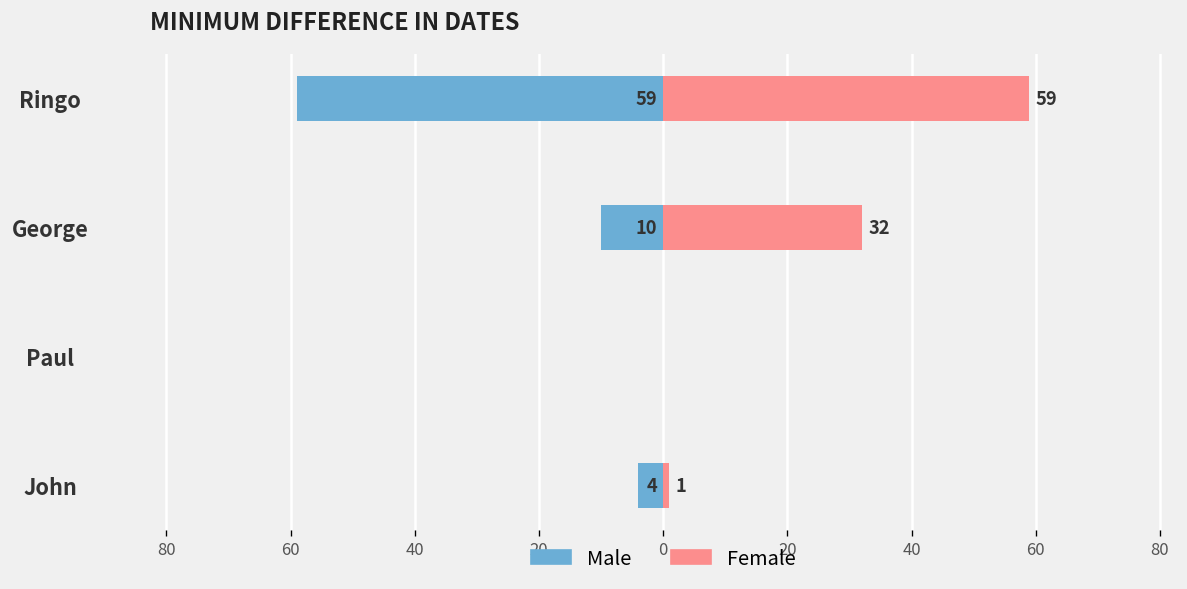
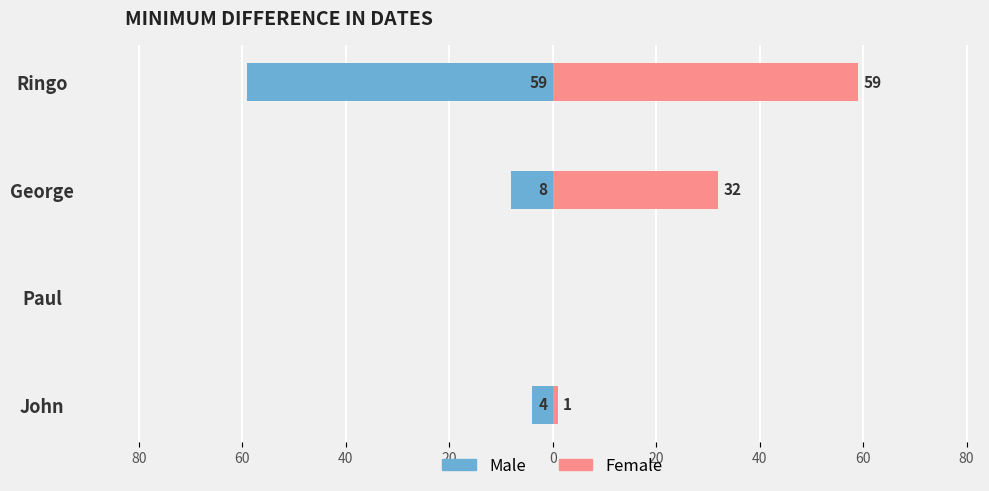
Male, George: 10 -> 8
